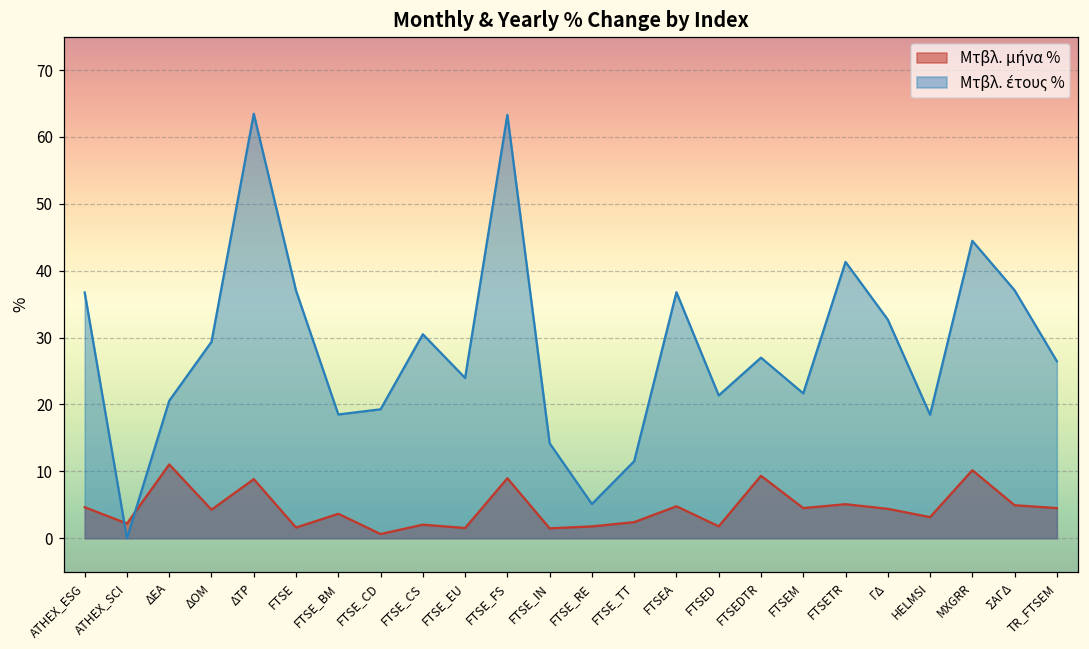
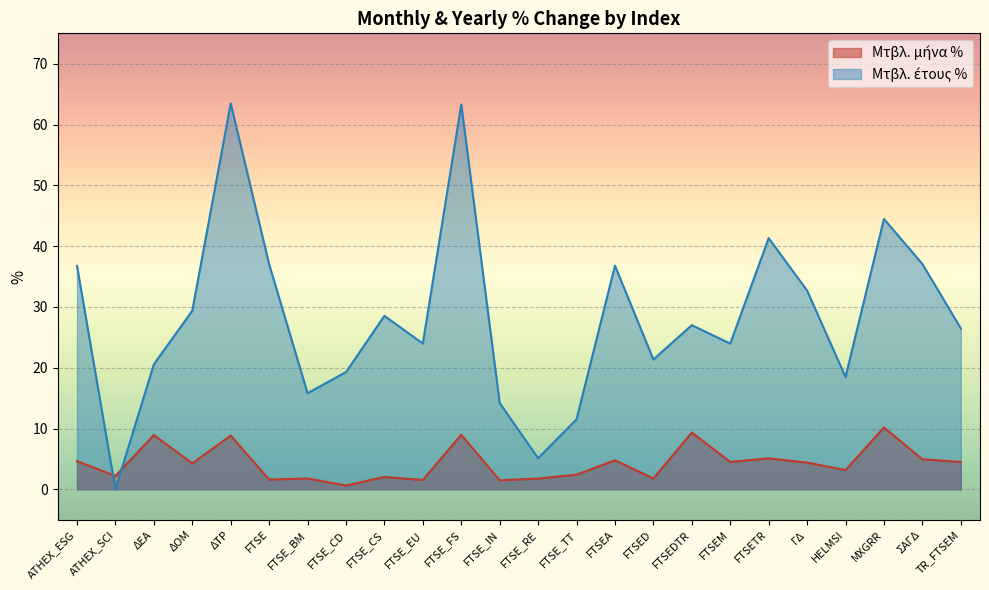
Μτβλ. μήνα %, ΔΕΑ: 11 -> 9
Μτβλ. μήνα %, FTSE_BM: 4 -> 2
Μτβλ. έτους %, FTSE_BM: 19 -> 16
Μτβλ. έτους %, FTSE_CS: 31 -> 29
Μτβλ. έτους %, FTSEM: 22 -> 24
